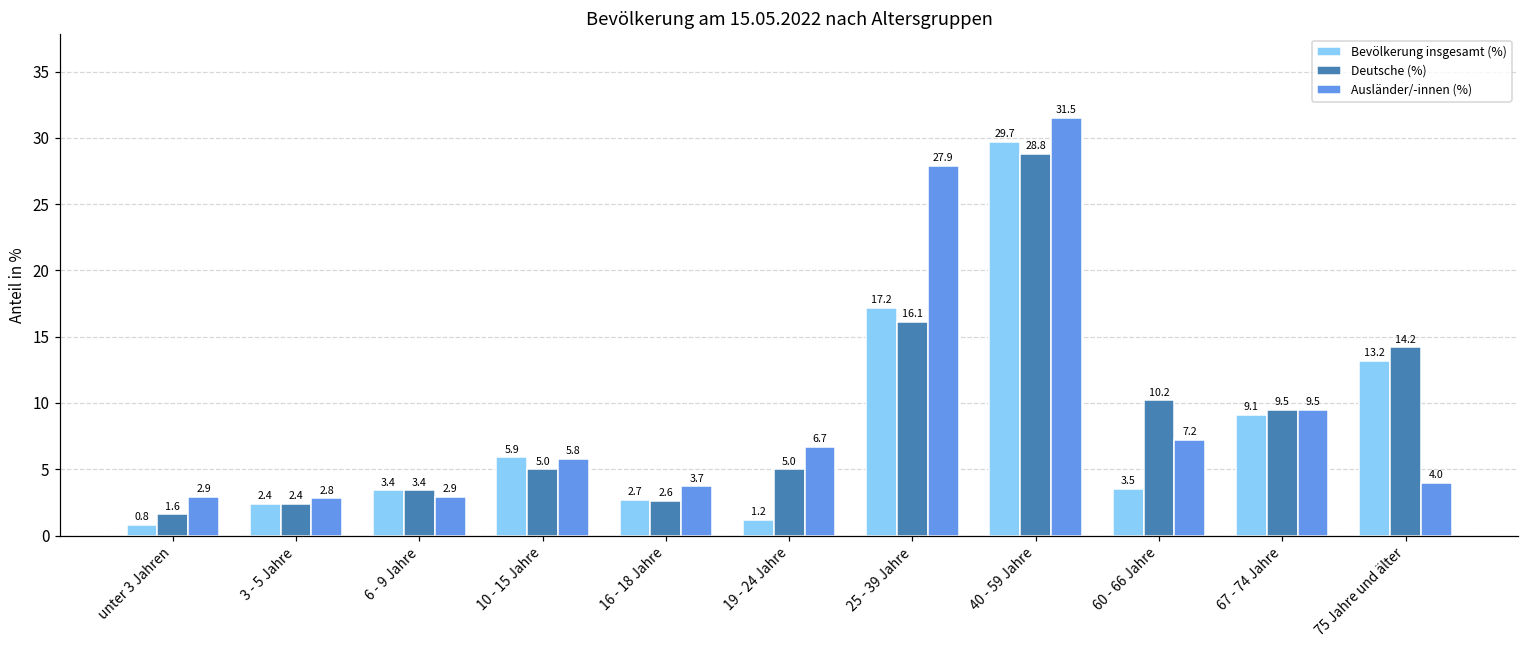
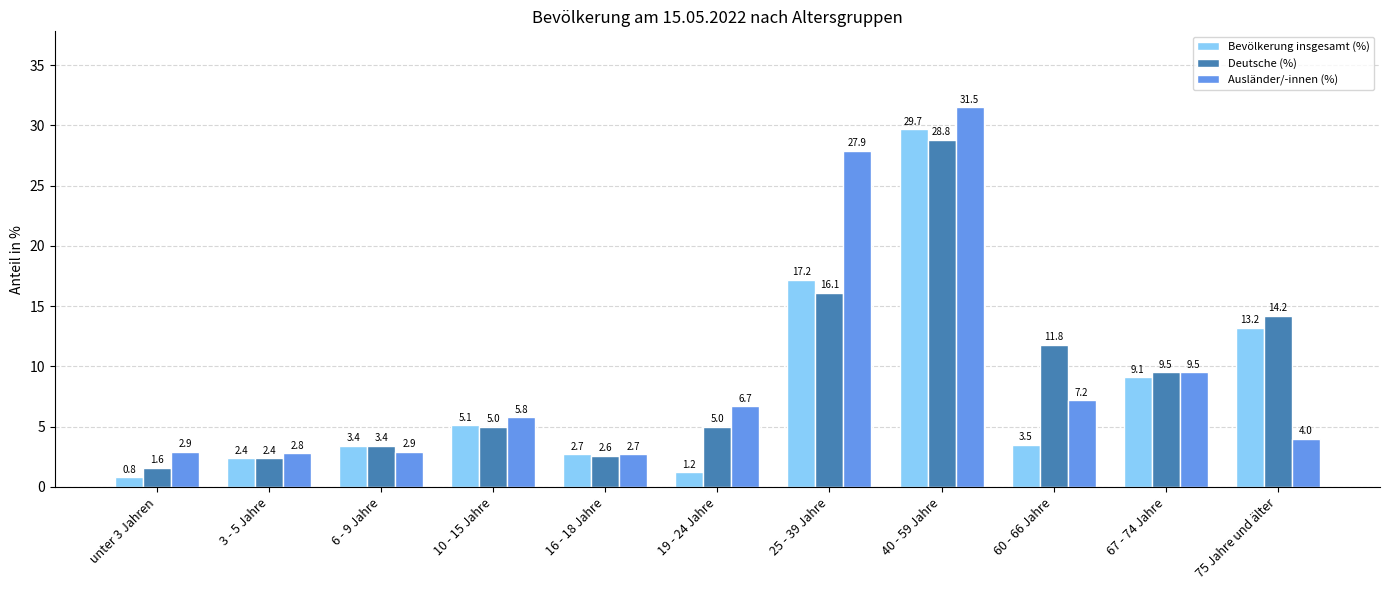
Bevölkerung insgesamt (%), 10 - 15 Jahre: 5.9 -> 5.1
Ausländer/-innen (%), 16 - 18 Jahre: 3.7 -> 2.7
Deutsche (%), 60 - 66 Jahre: 10.2 -> 11.8
